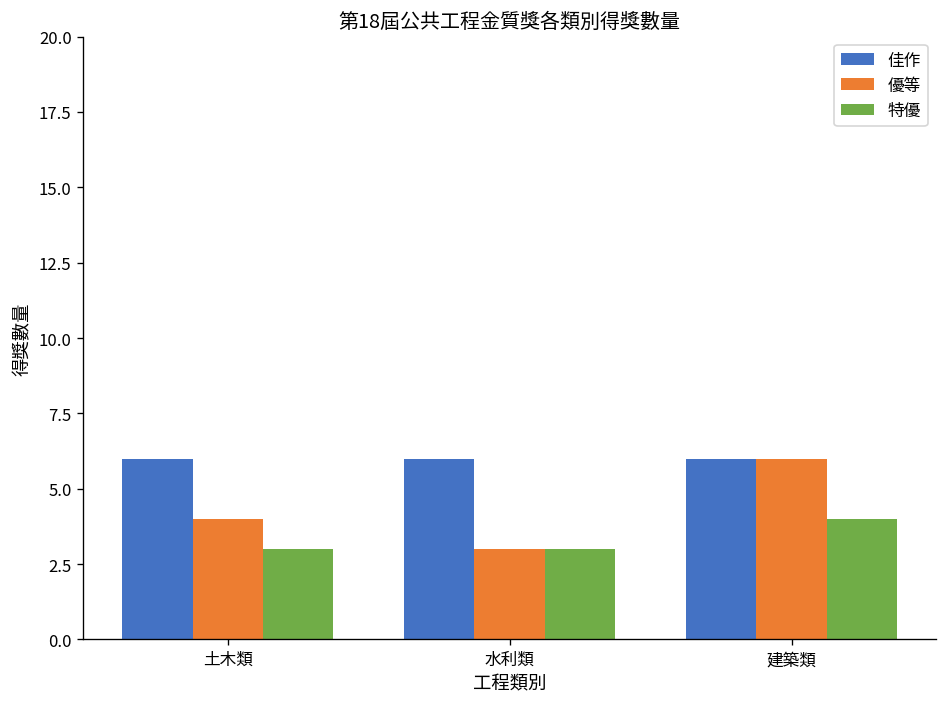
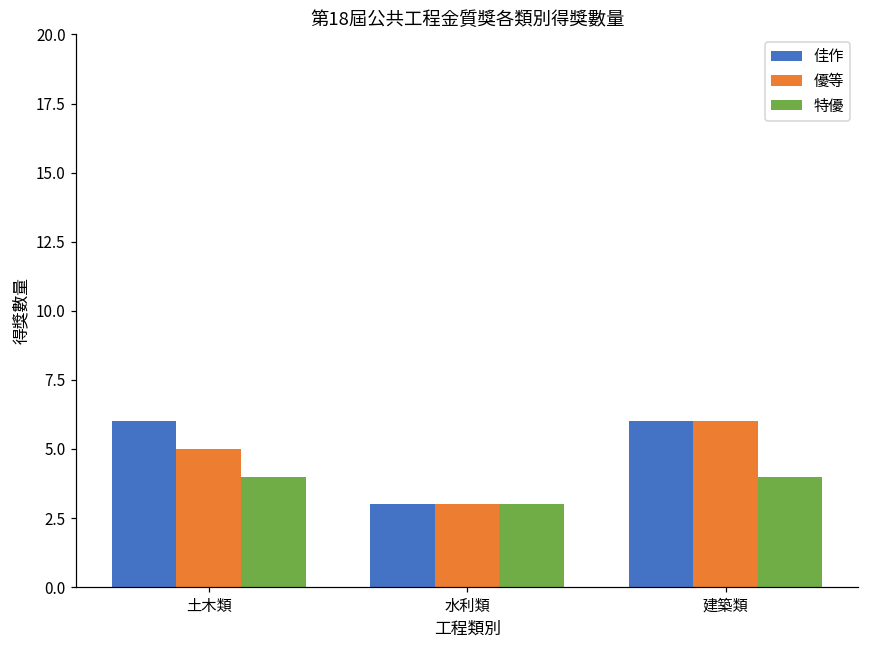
優等, 土木類: 4 -> 5
特優, 土木類: 3 -> 4
佳作, 水利類: 6 -> 3
